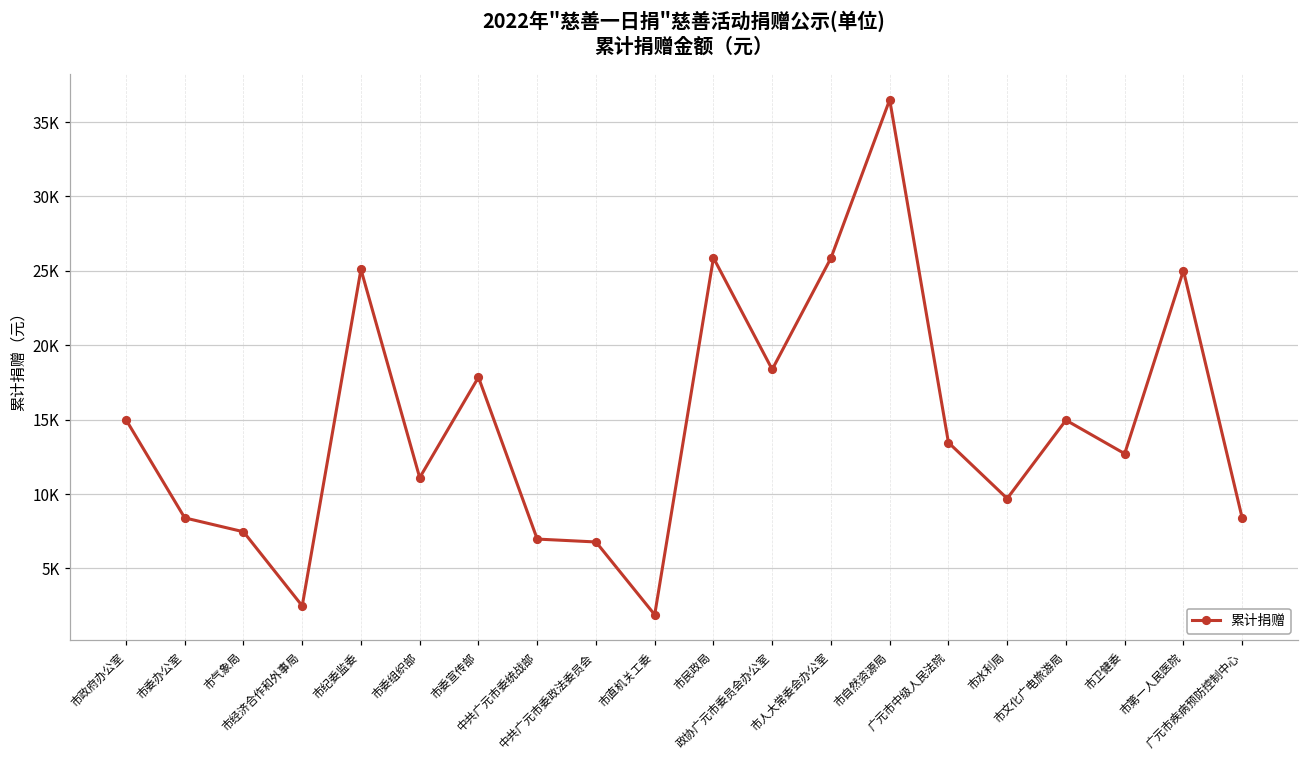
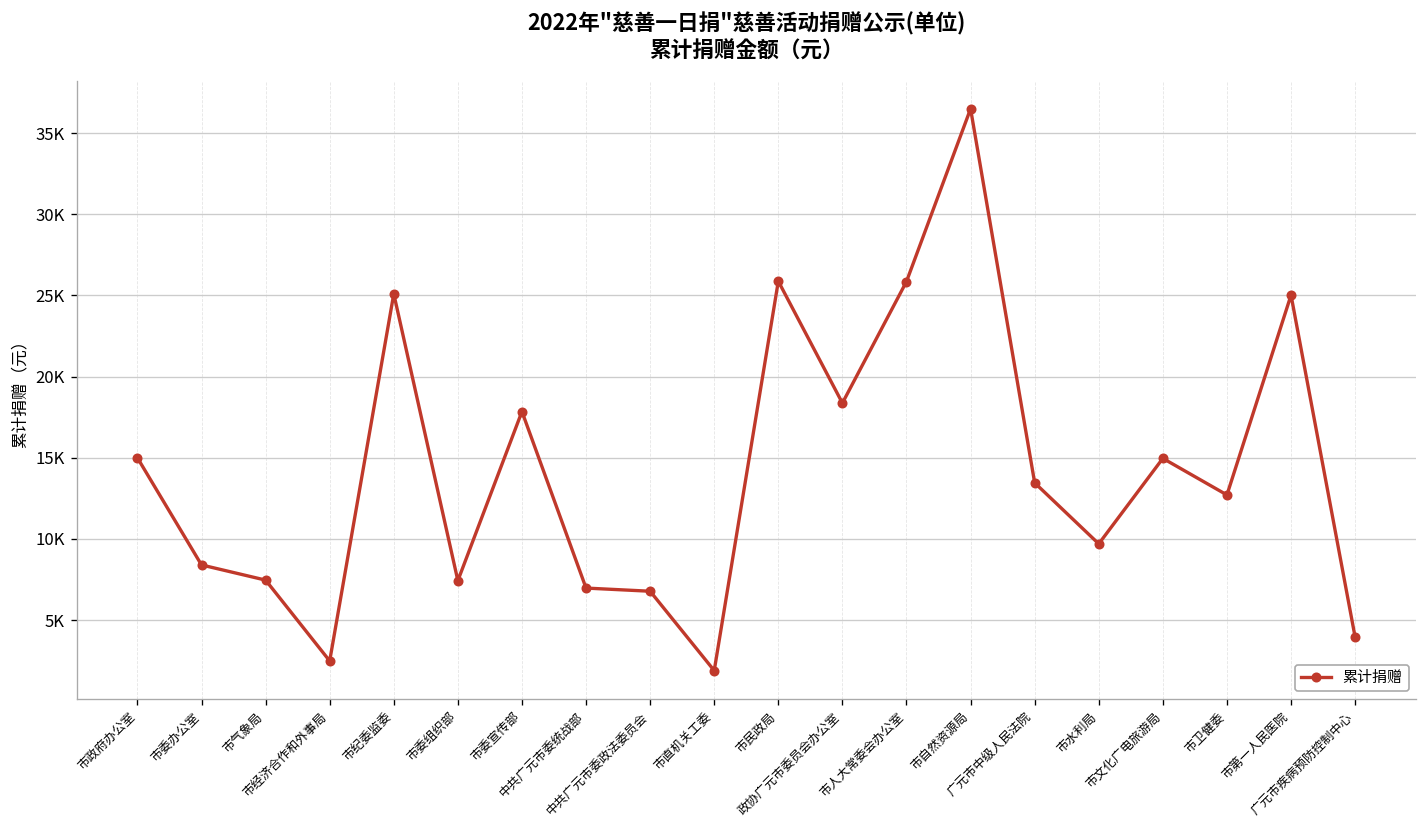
市委组织部: 11100 -> 7400
广元市疾病预防控制中心: 8400 -> 4000
